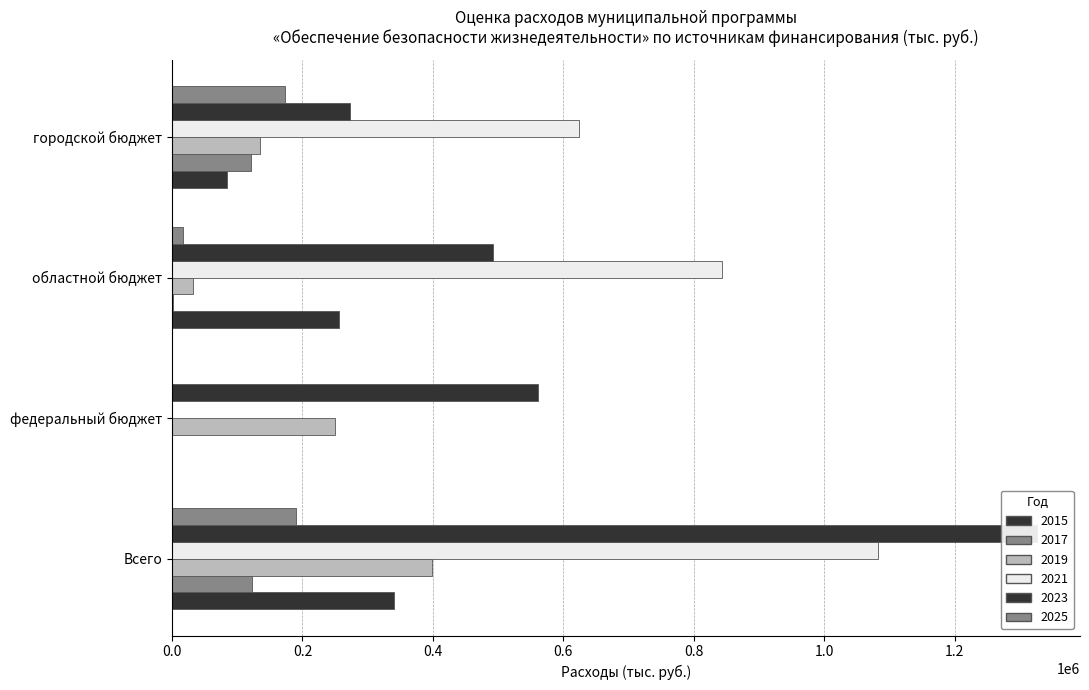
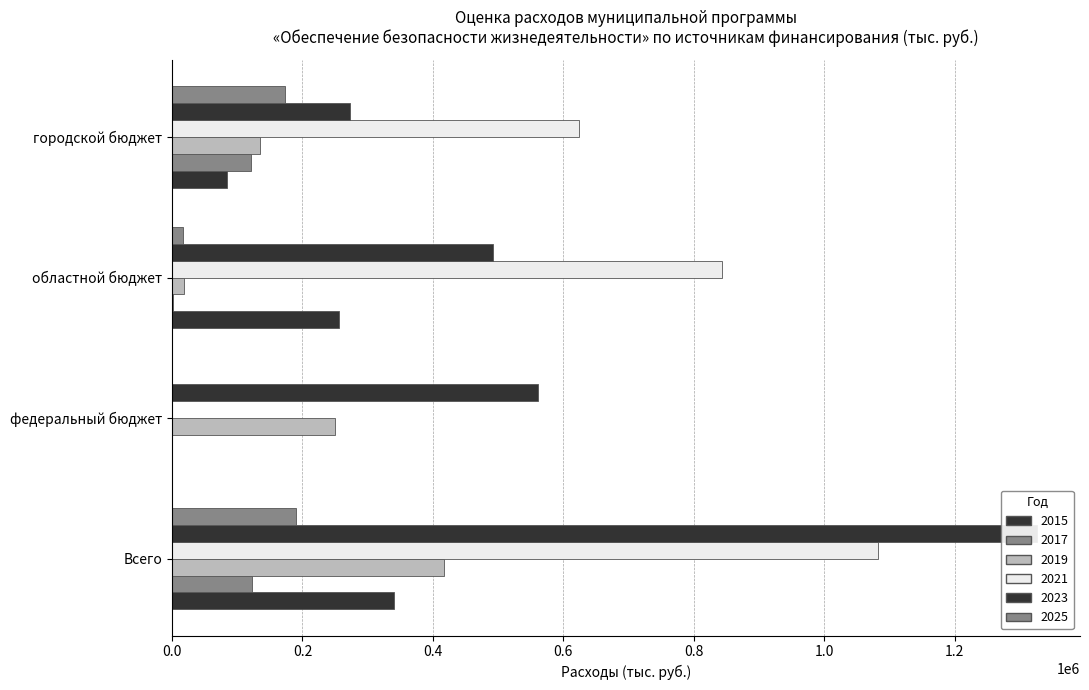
2019, областной бюджет: 30000 -> 20000
2019, Всего: 400000 -> 420000
